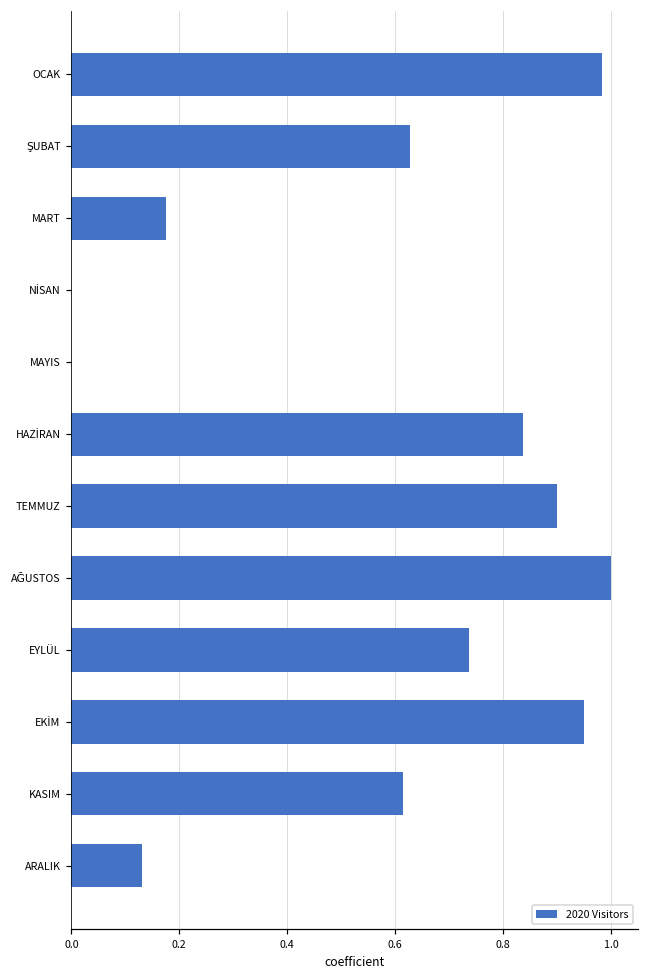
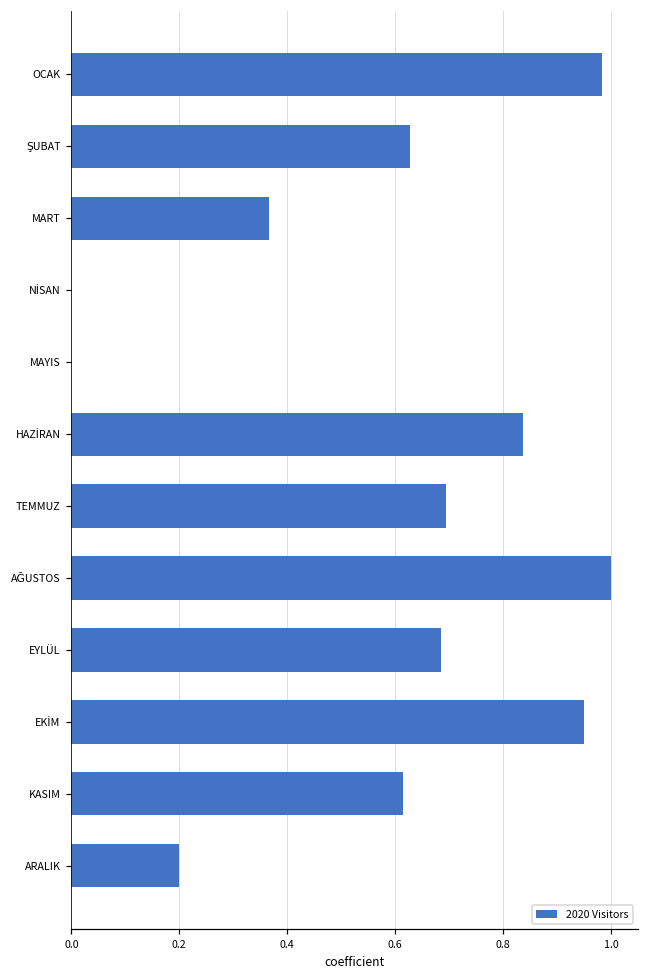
MART: 0.17 -> 0.37
TEMMUZ: 0.90 -> 0.69
EYLÜL: 0.74 -> 0.68
ARALIK: 0.13 -> 0.20
